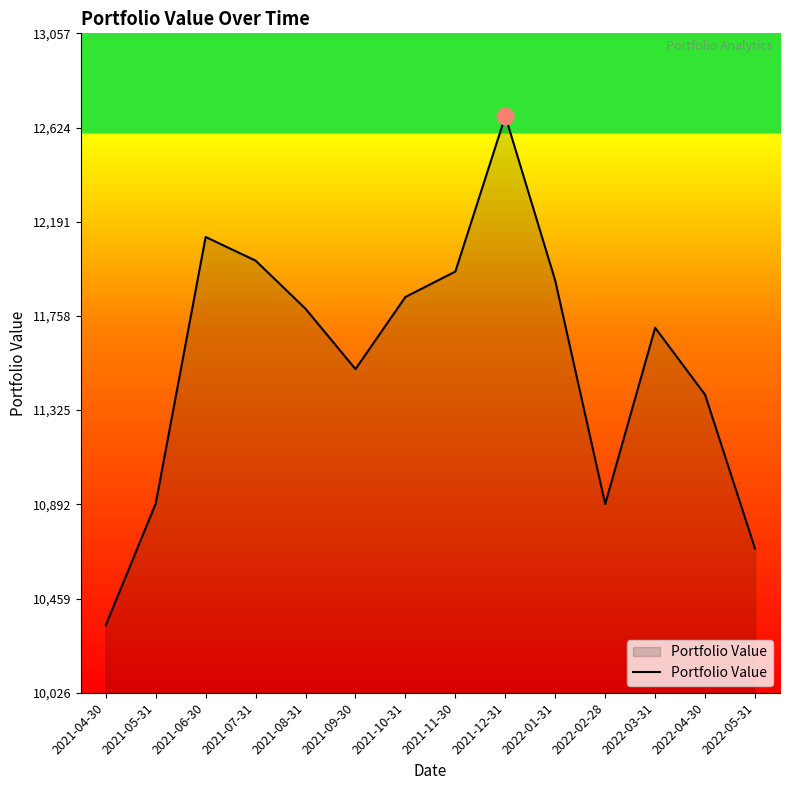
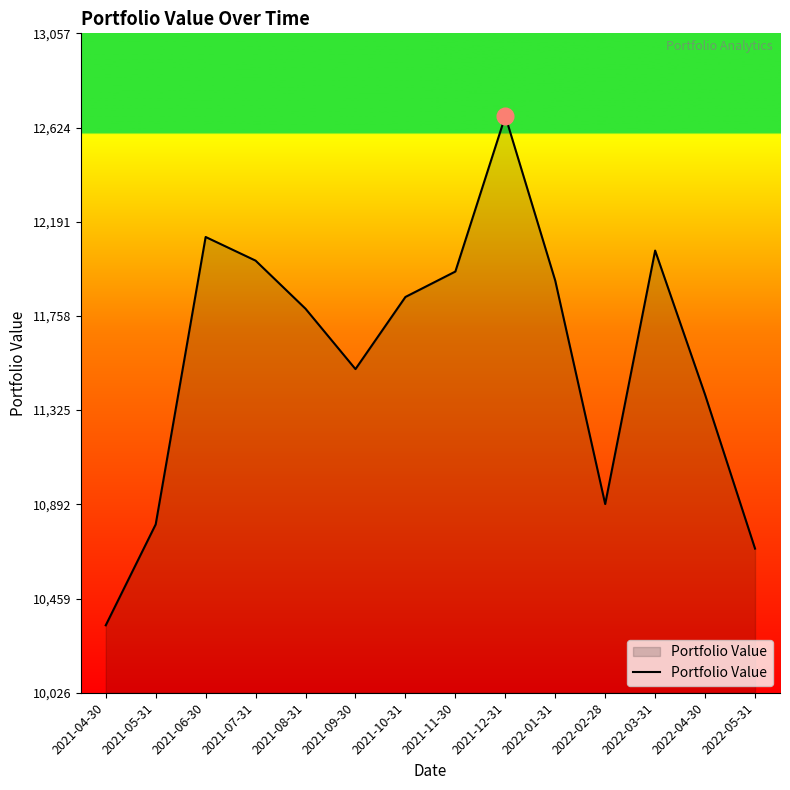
Portfolio Value, 2021-05-31: 10,890 -> 10,800
Portfolio Value, 2022-03-31: 11,700 -> 12,060
